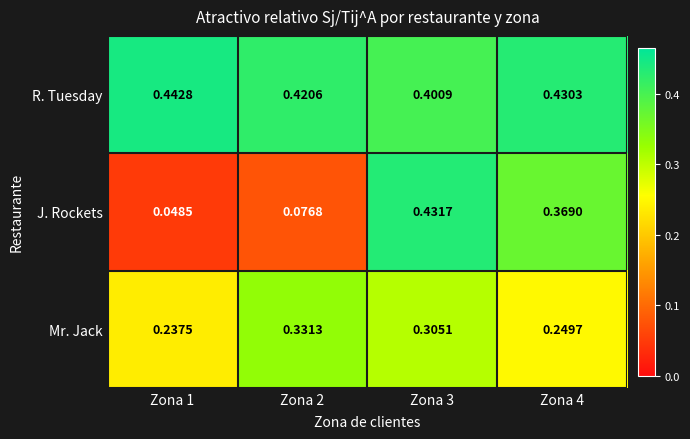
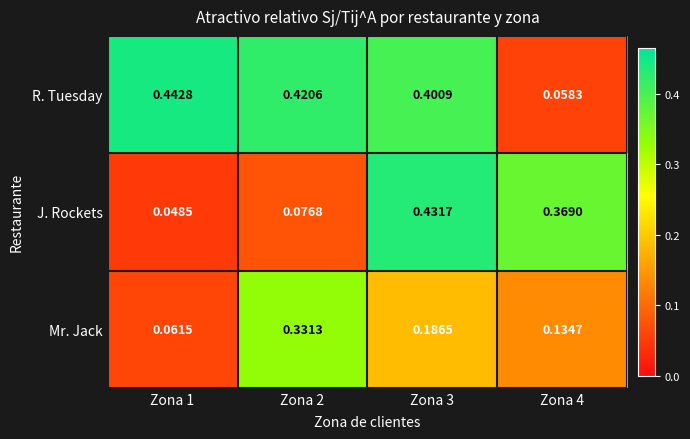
R. Tuesday, Zona 4: 0.4303 -> 0.0583
Mr. Jack, Zona 1: 0.2375 -> 0.0615
Mr. Jack, Zona 3: 0.3051 -> 0.1865
Mr. Jack, Zona 4: 0.2497 -> 0.1347
